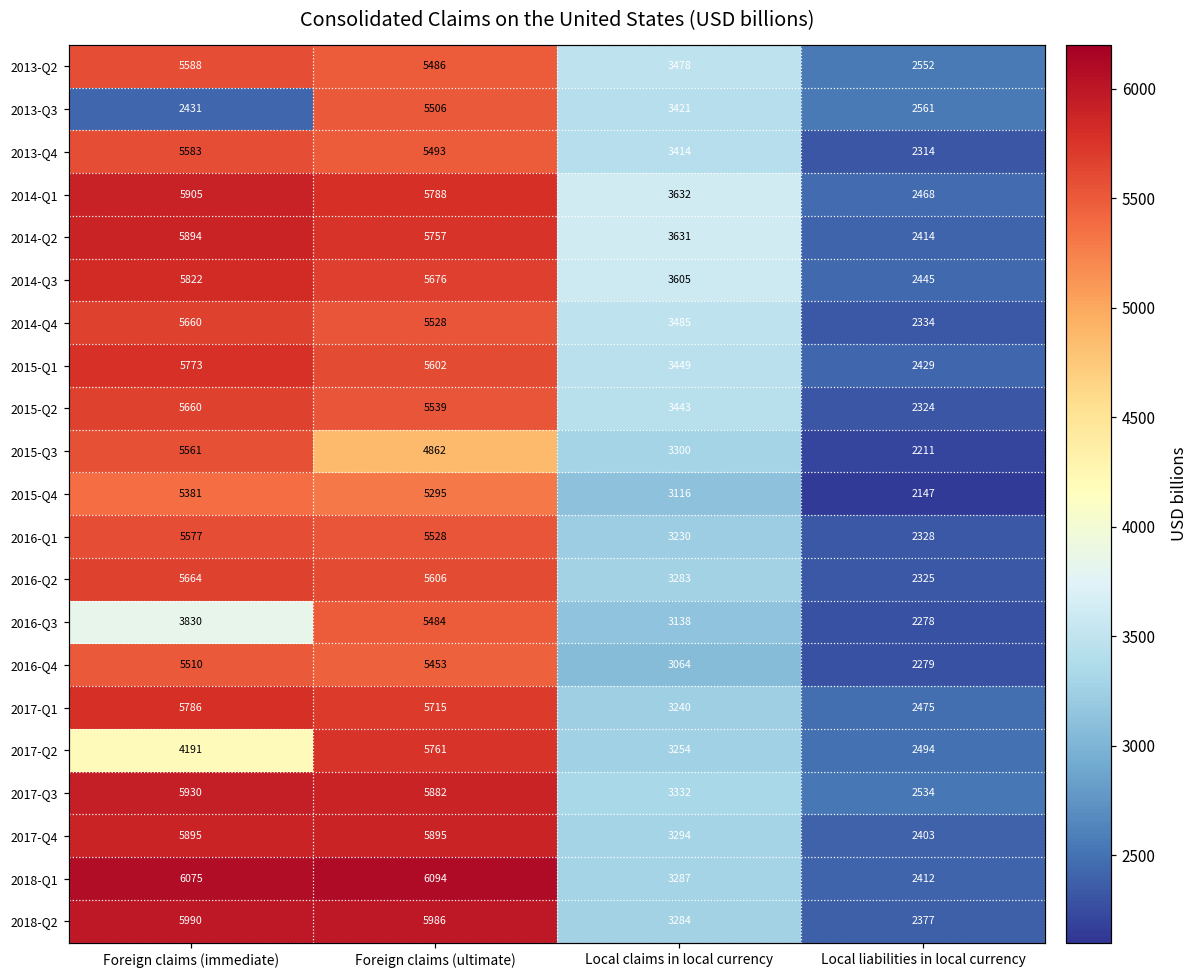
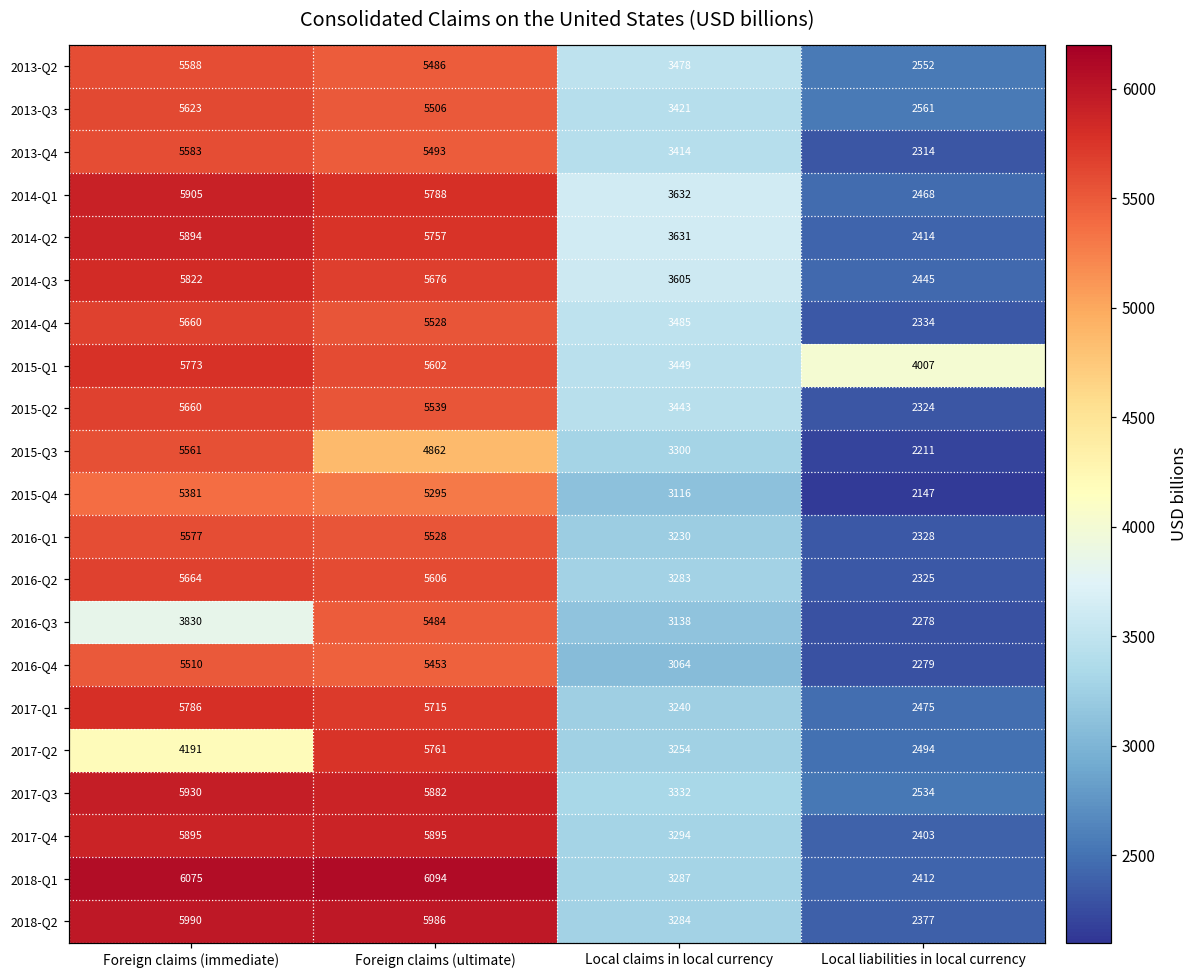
2013-Q3, Foreign claims (immediate): 2431 -> 5623
2015-Q1, Local liabilities in local currency: 2429 -> 4007
